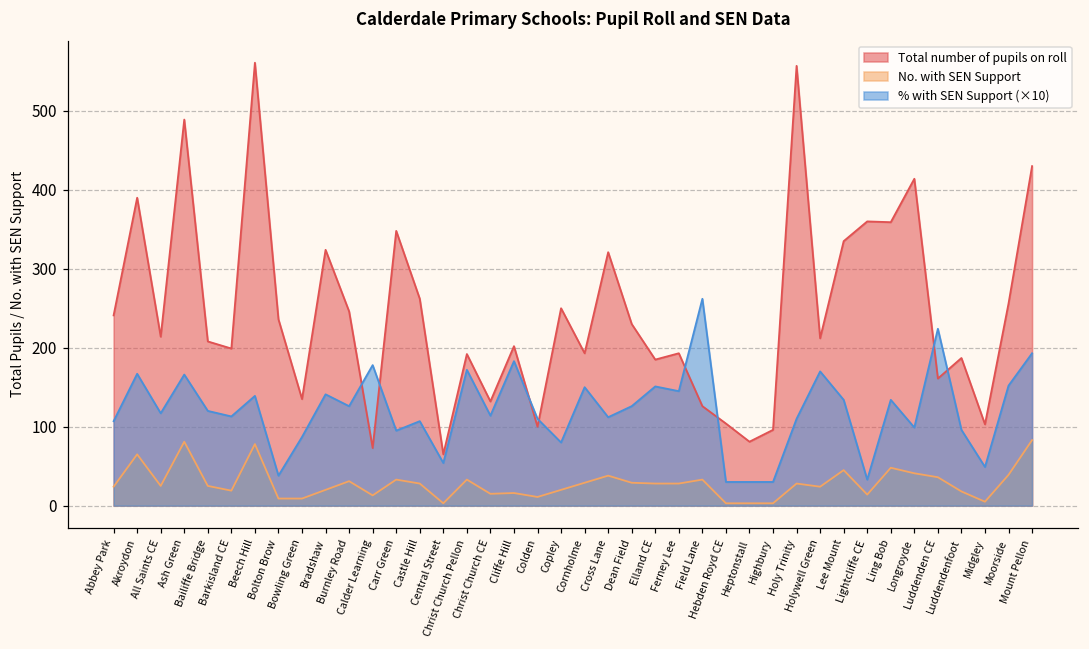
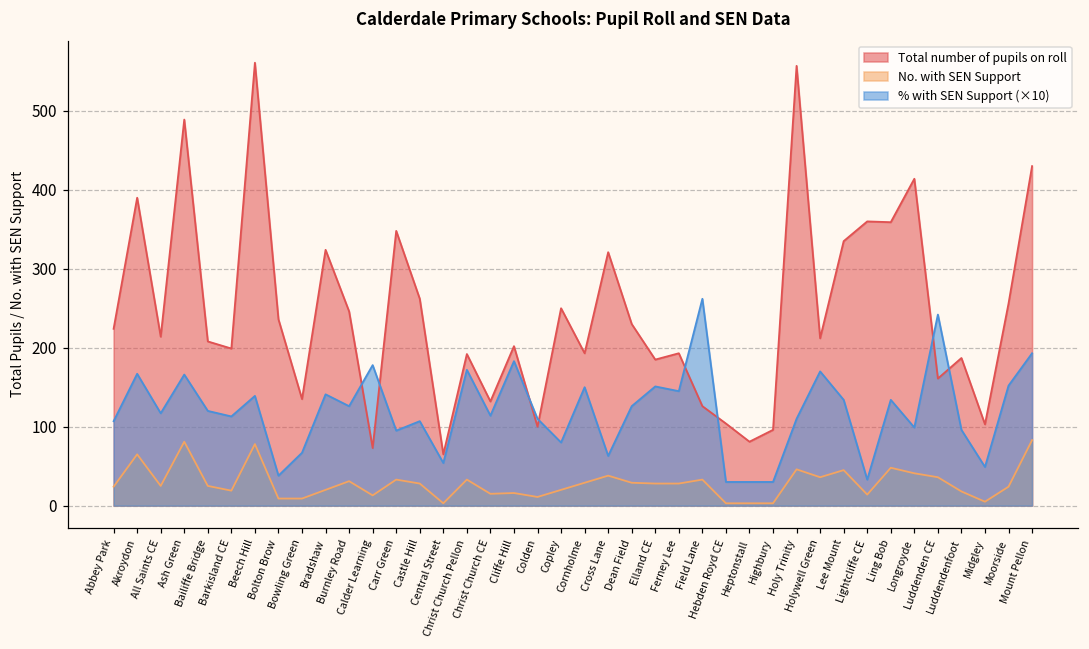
Total number of pupils on roll, Abbey Park: 240 -> 220
% with SEN Support (×10), Bowling Green: 90 -> 70
% with SEN Support (×10), Cross Lane: 110 -> 60
No. with SEN Support, Holy Trinity: 30 -> 50
No. with SEN Support, Holywell Green: 20 -> 40
% with SEN Support (×10), Luddenden CE: 220 -> 240
No. with SEN Support, Moorside: 40 -> 20
